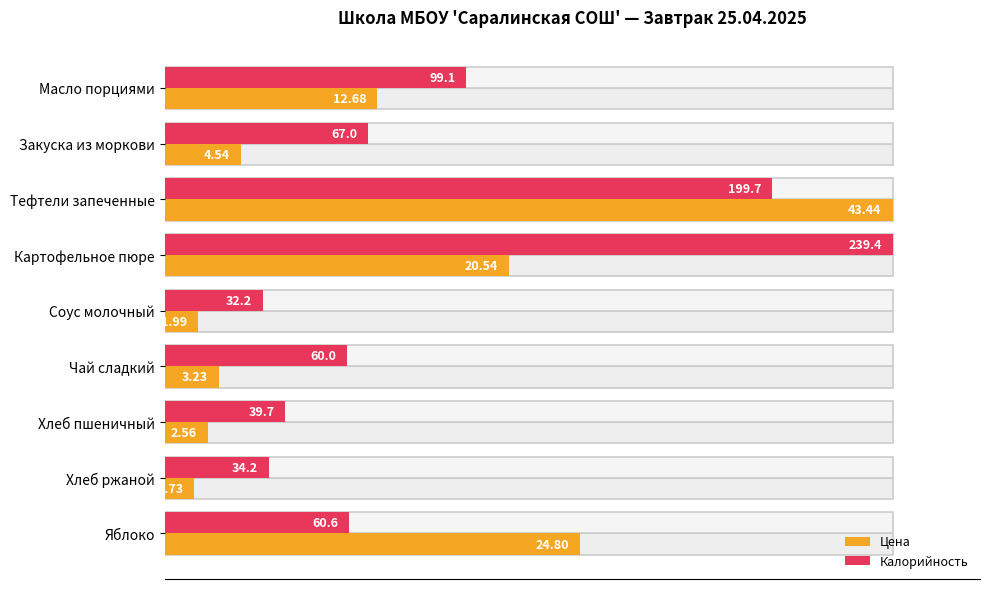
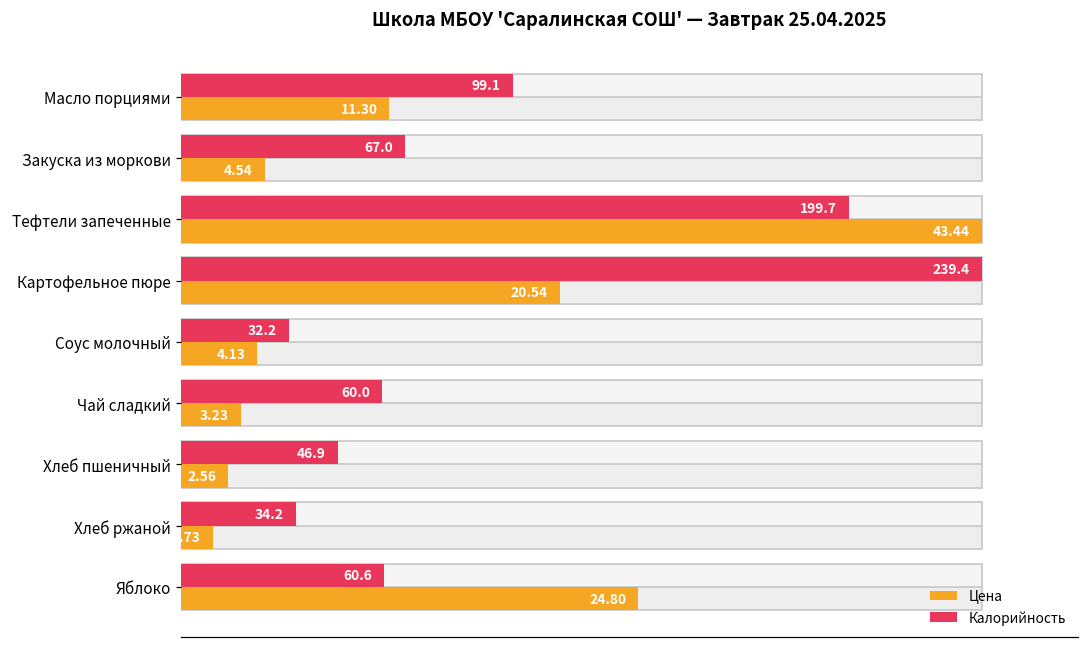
Цена, Масло порциями: 12.68 -> 11.30
Цена, Соус молочный: 1.99 -> 4.13
Калорийность, Хлеб пшеничный: 39.7 -> 46.9
